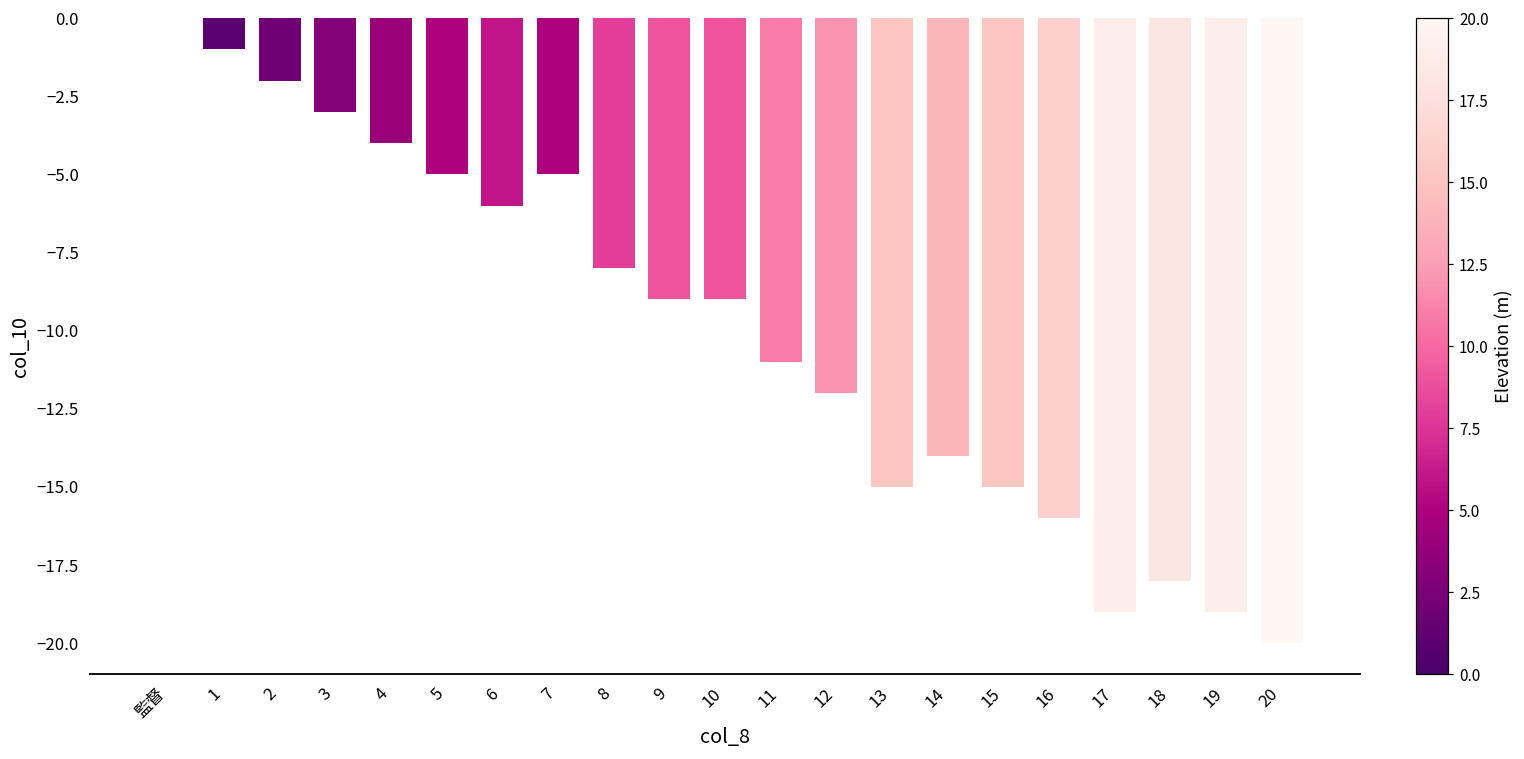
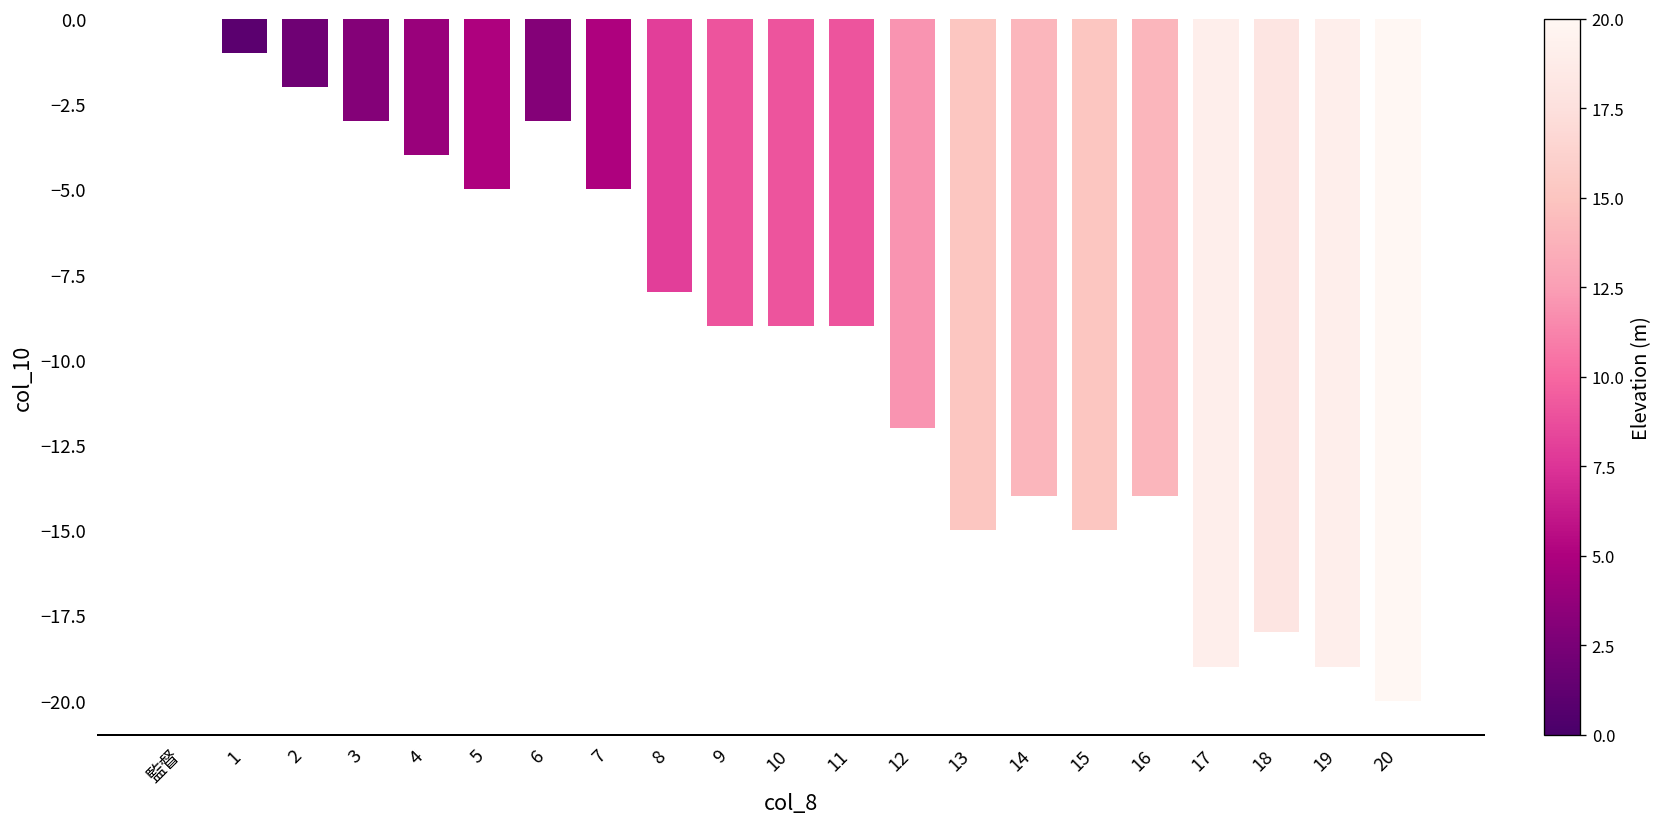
6: -6.0 -> -3.0
11: -11.0 -> -9.0
16: -16.0 -> -14.0
